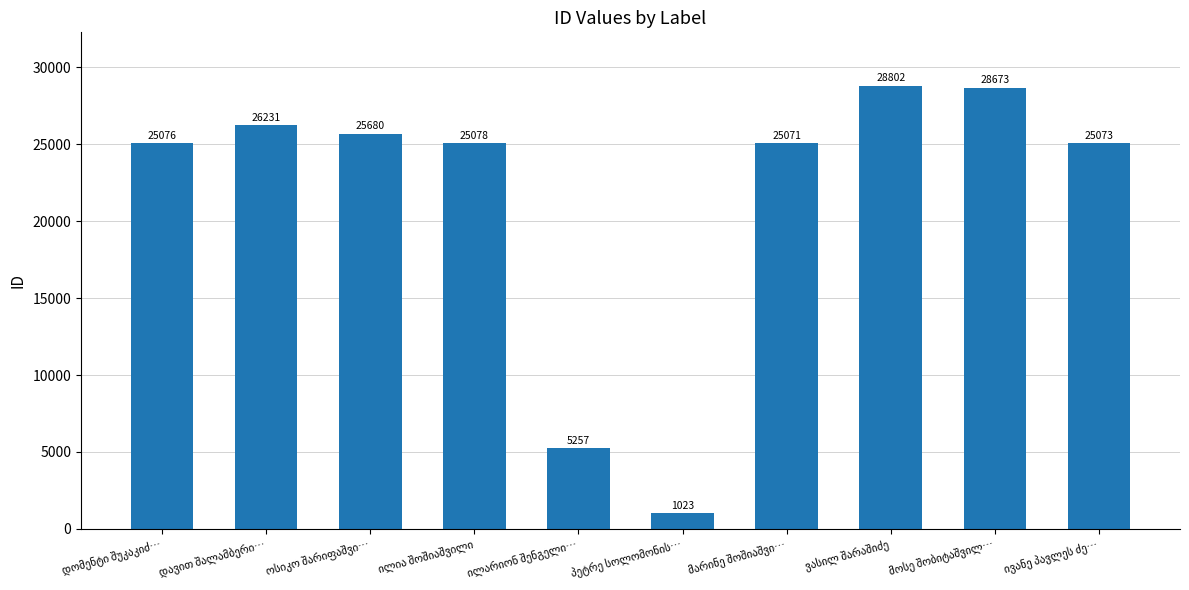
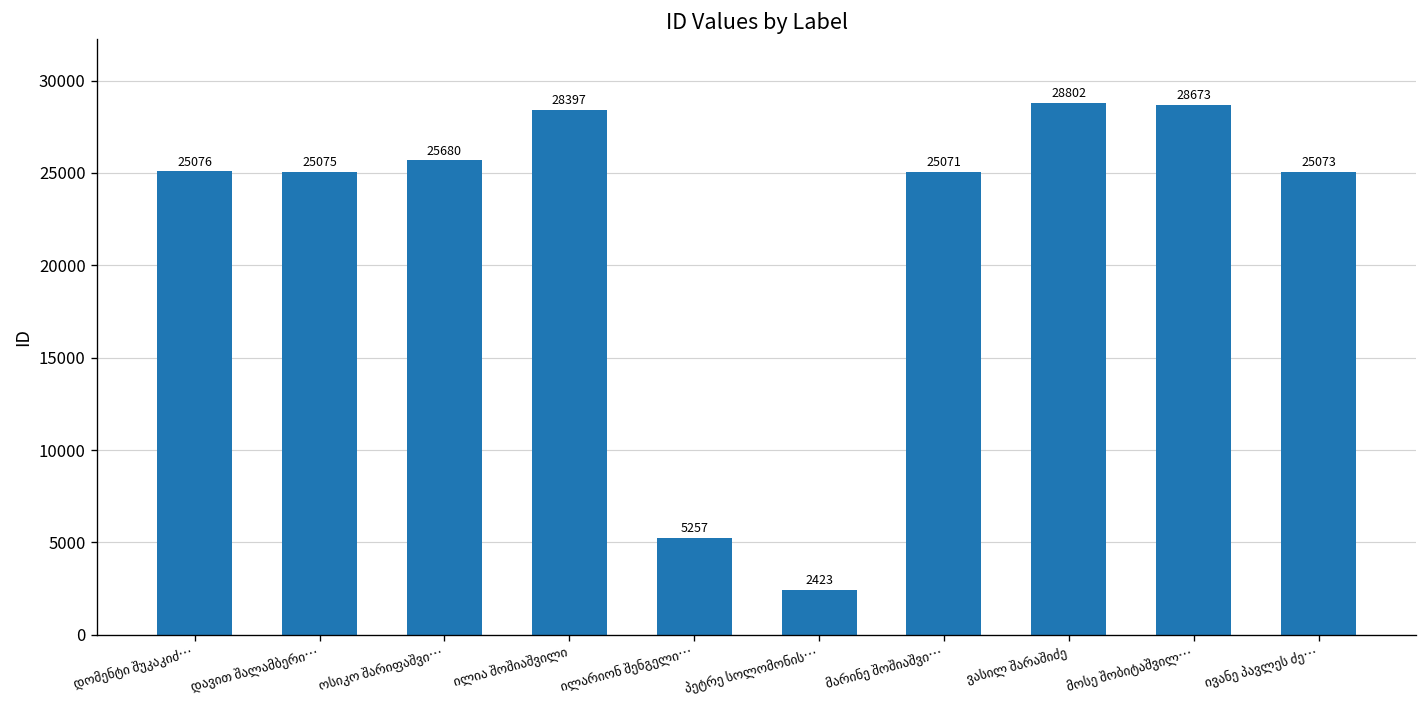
დავით შალამბერი…: 26231 -> 25075
ილია შოშიაშვილი: 25078 -> 28397
პეტრე სოლომონის…: 1023 -> 2423
